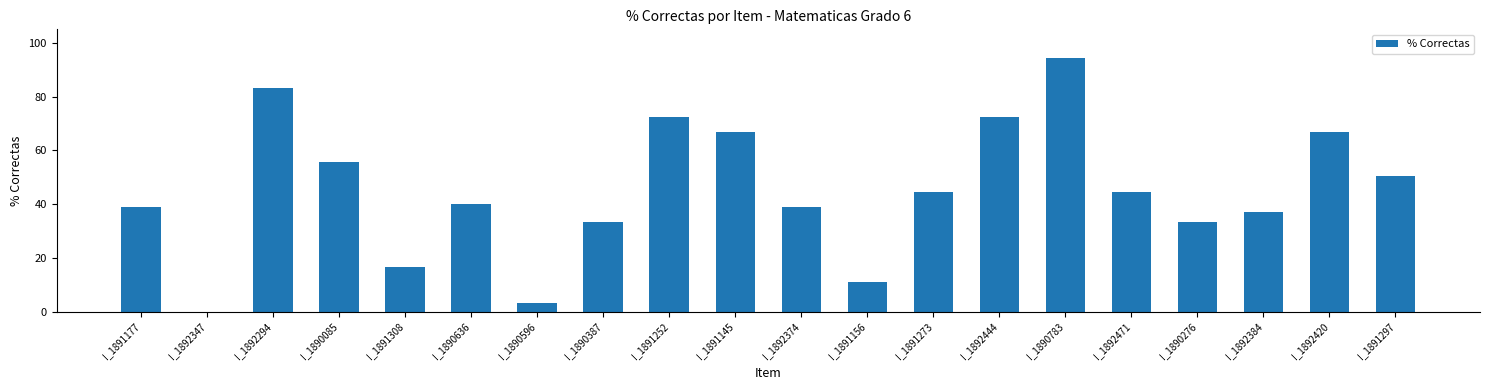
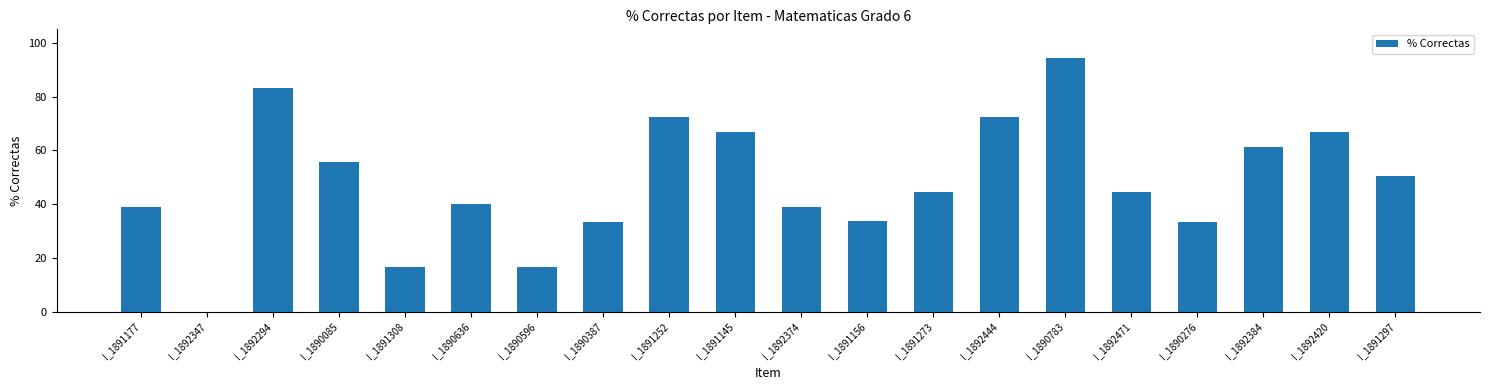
I_1890596: 3 -> 17
I_1891156: 11 -> 34
I_1892384: 37 -> 61
